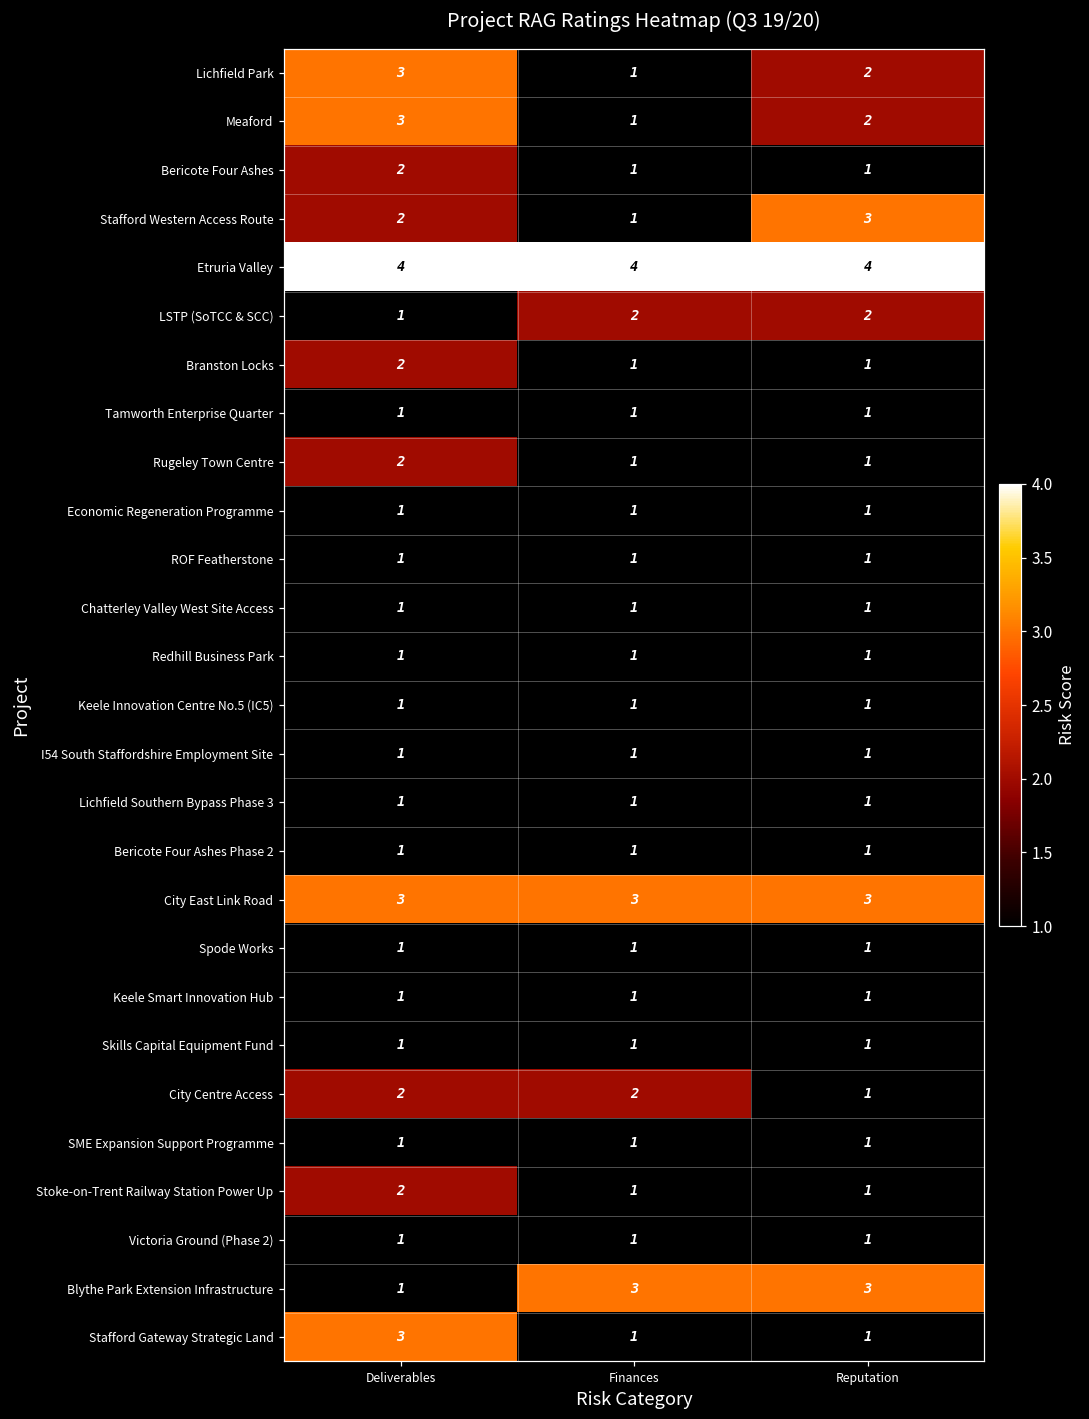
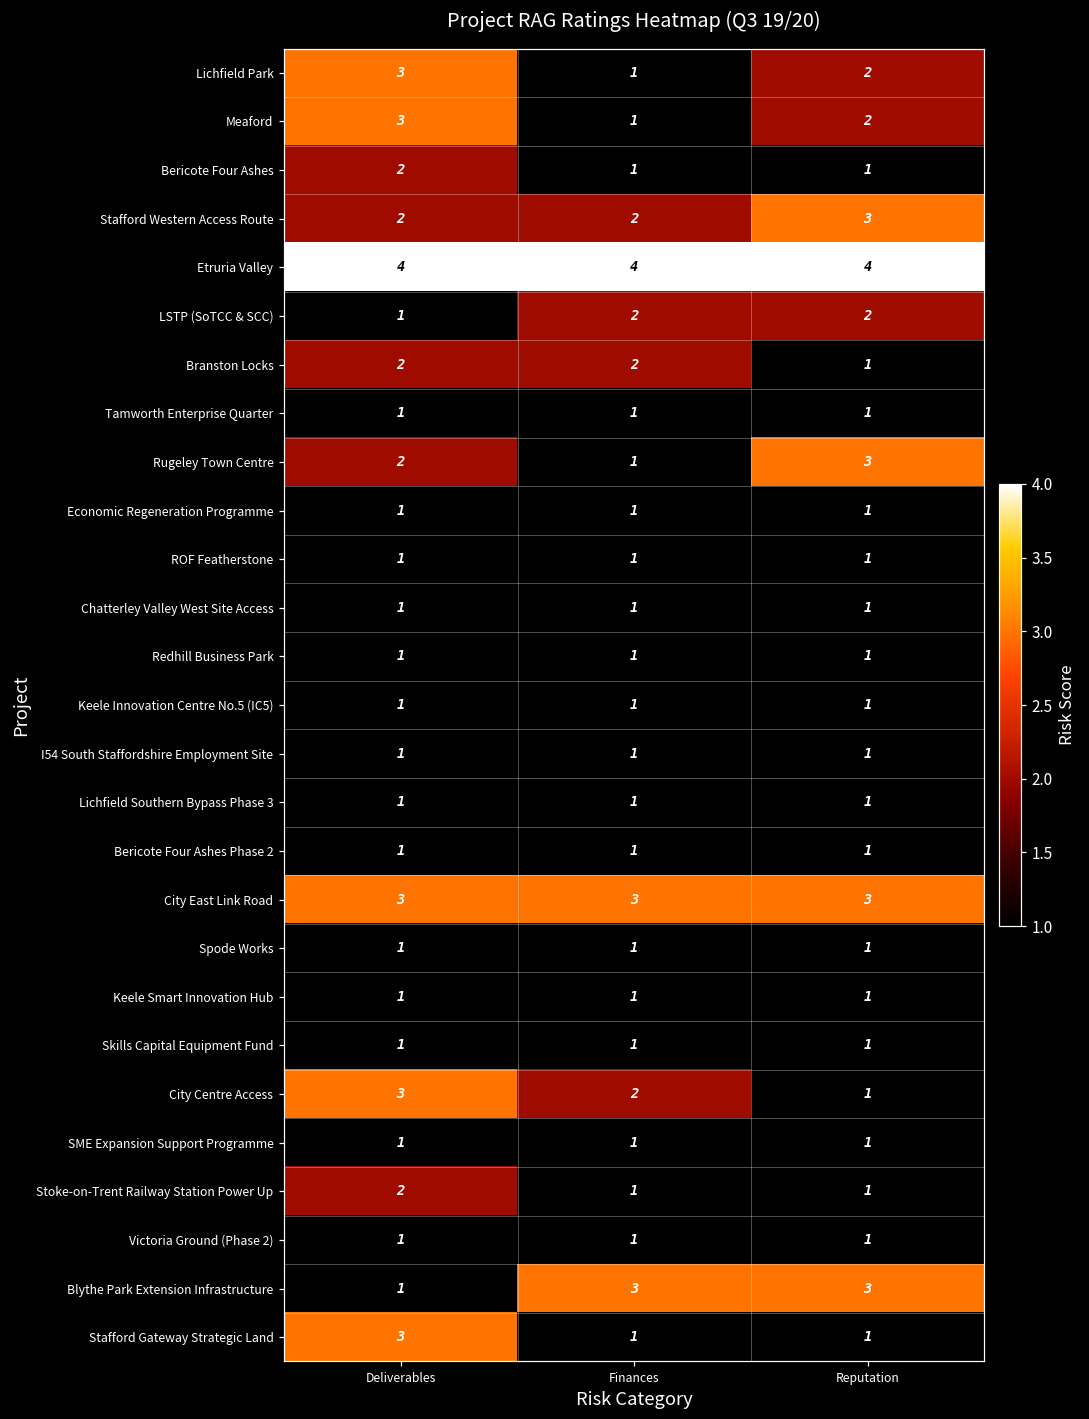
Stafford Western Access Route, Finances: 1 -> 2
Branston Locks, Finances: 1 -> 2
Rugeley Town Centre, Reputation: 1 -> 3
City Centre Access, Deliverables: 2 -> 3
